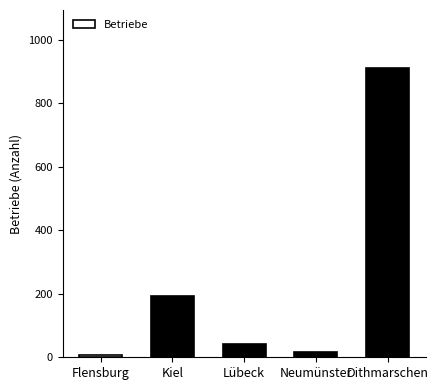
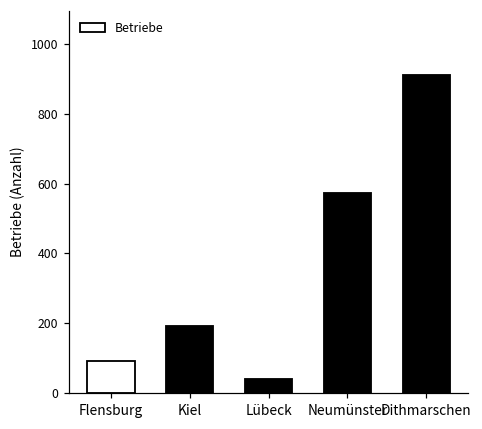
Flensburg: 10 -> 90
Neumünster: 20 -> 570
